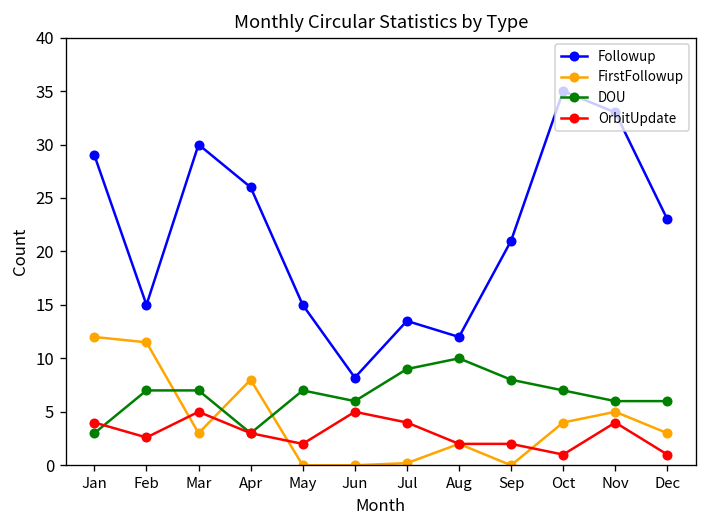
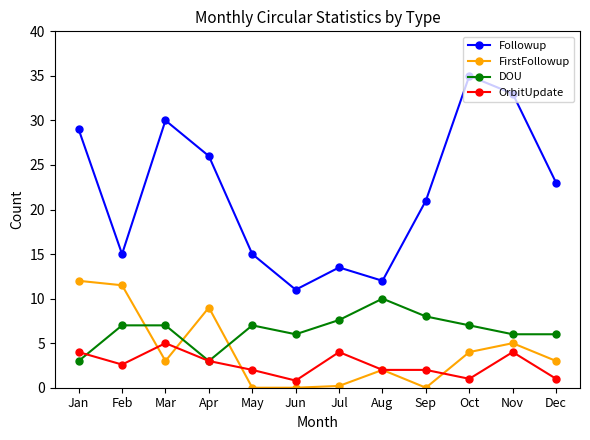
FirstFollowup, Apr: 8 -> 9
Followup, Jun: 8 -> 11
OrbitUpdate, Jun: 5 -> 1
DOU, Jul: 9 -> 8
